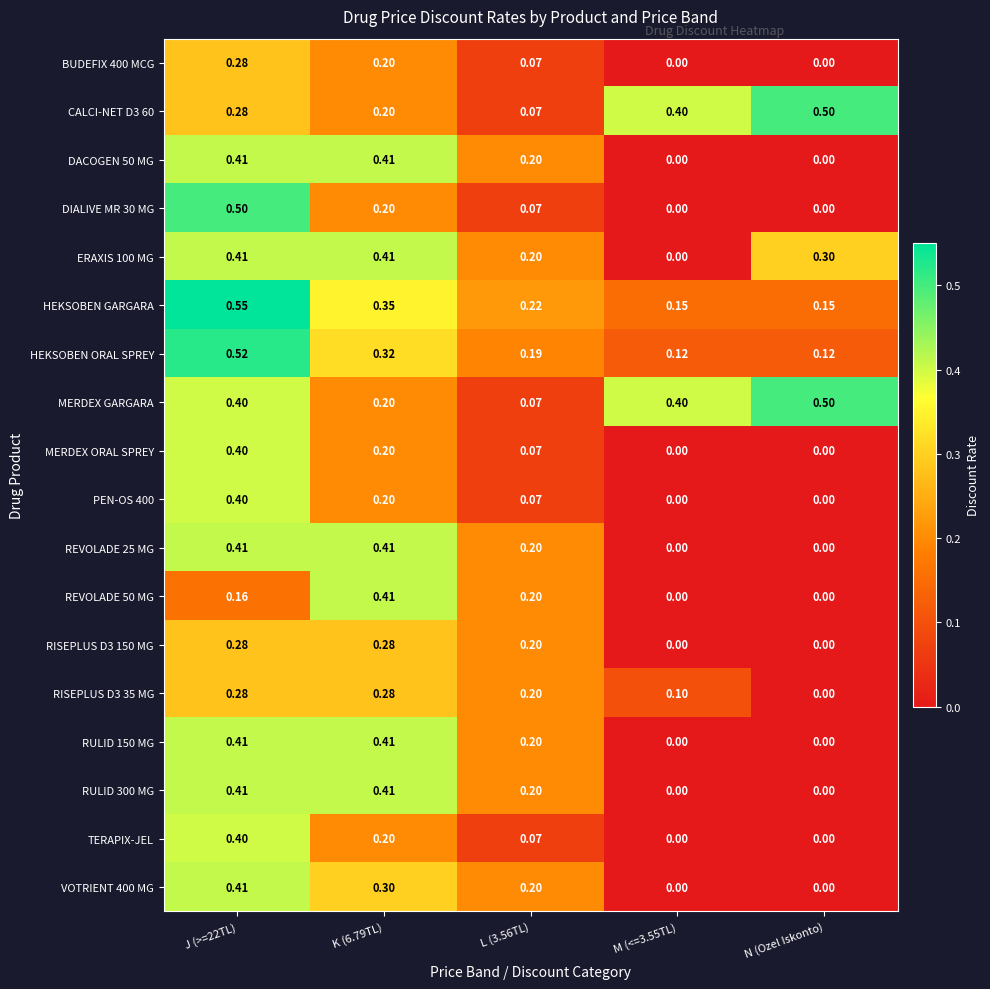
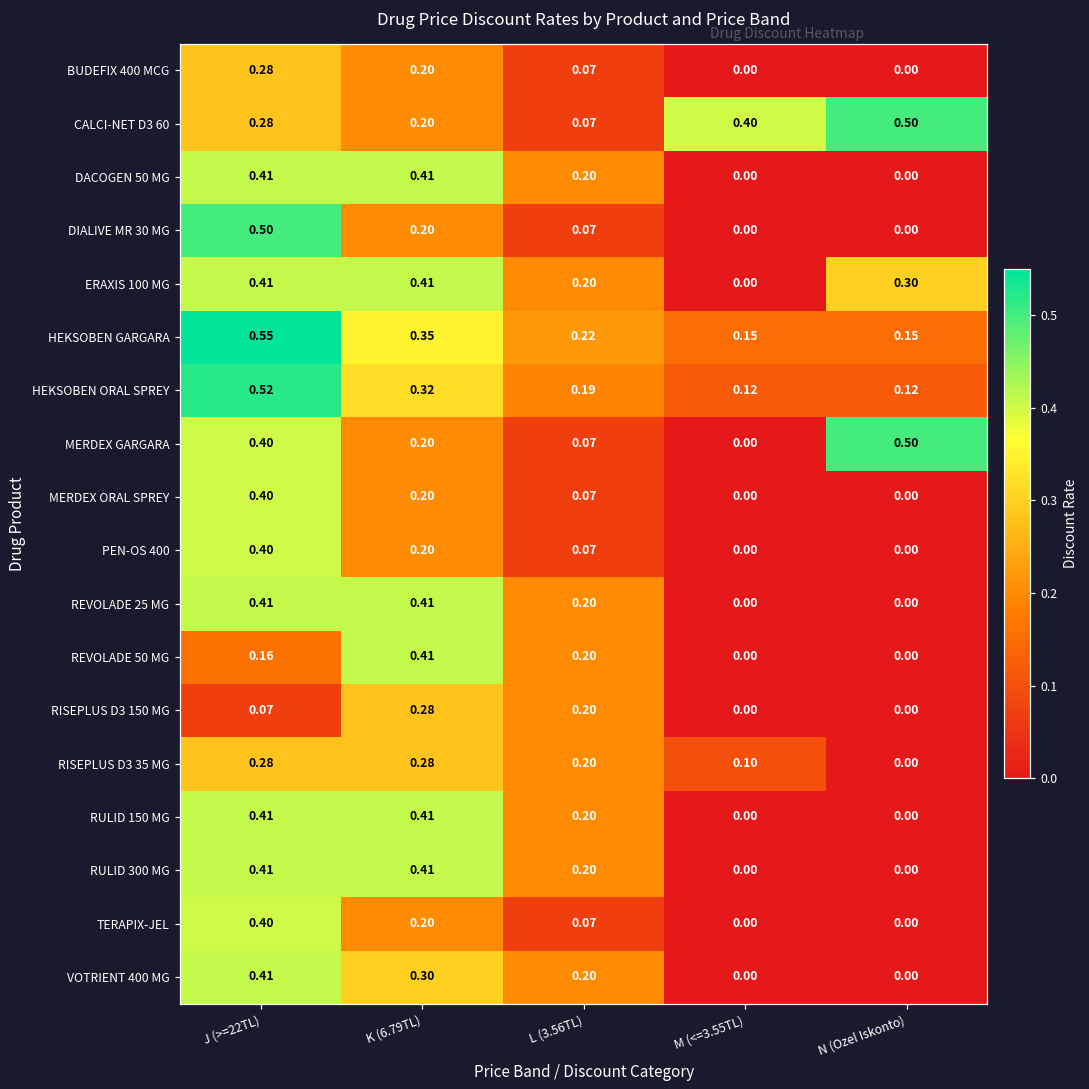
MERDEX GARGARA, M (<=3.55TL): 0.40 -> 0.00
RISEPLUS D3 150 MG, J (>=22TL): 0.28 -> 0.07
